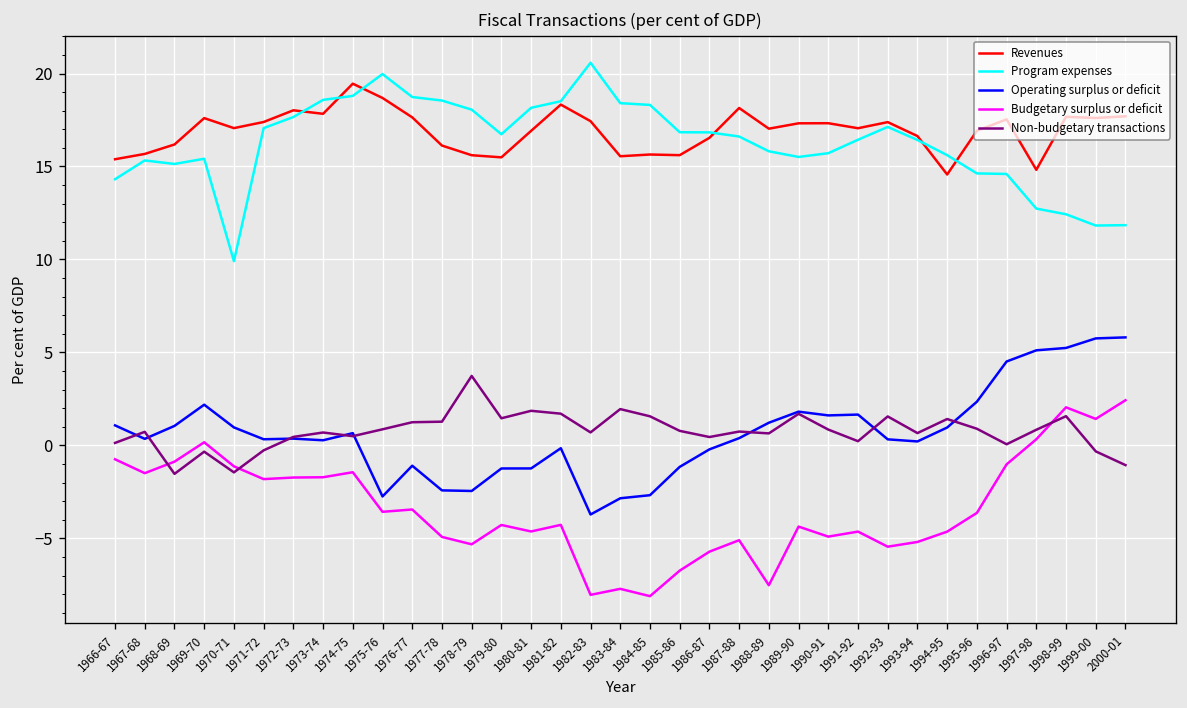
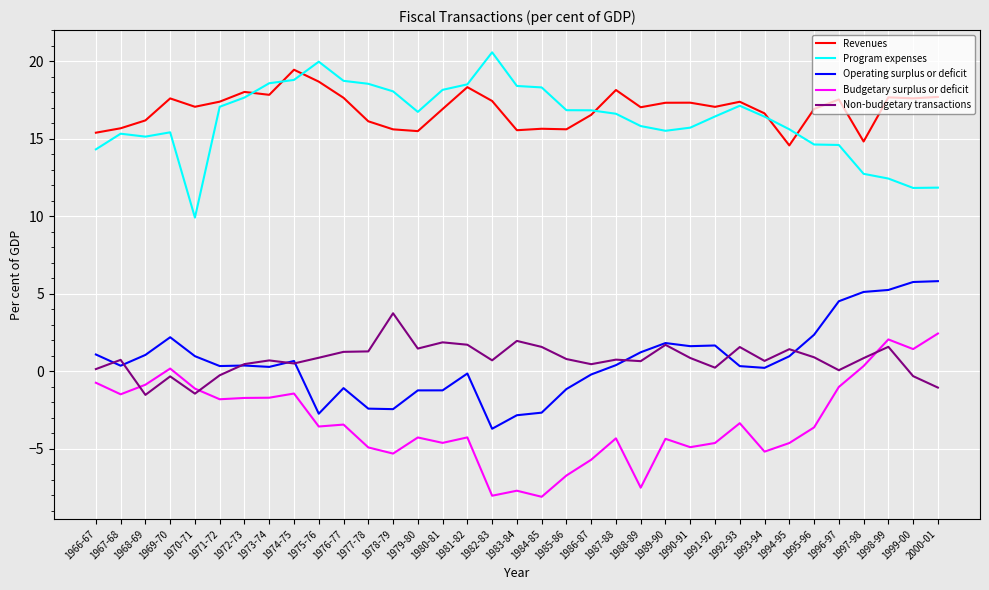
Budgetary surplus or deficit, 1987-88: -5.1 -> -4.3
Budgetary surplus or deficit, 1992-93: -5.4 -> -3.4
